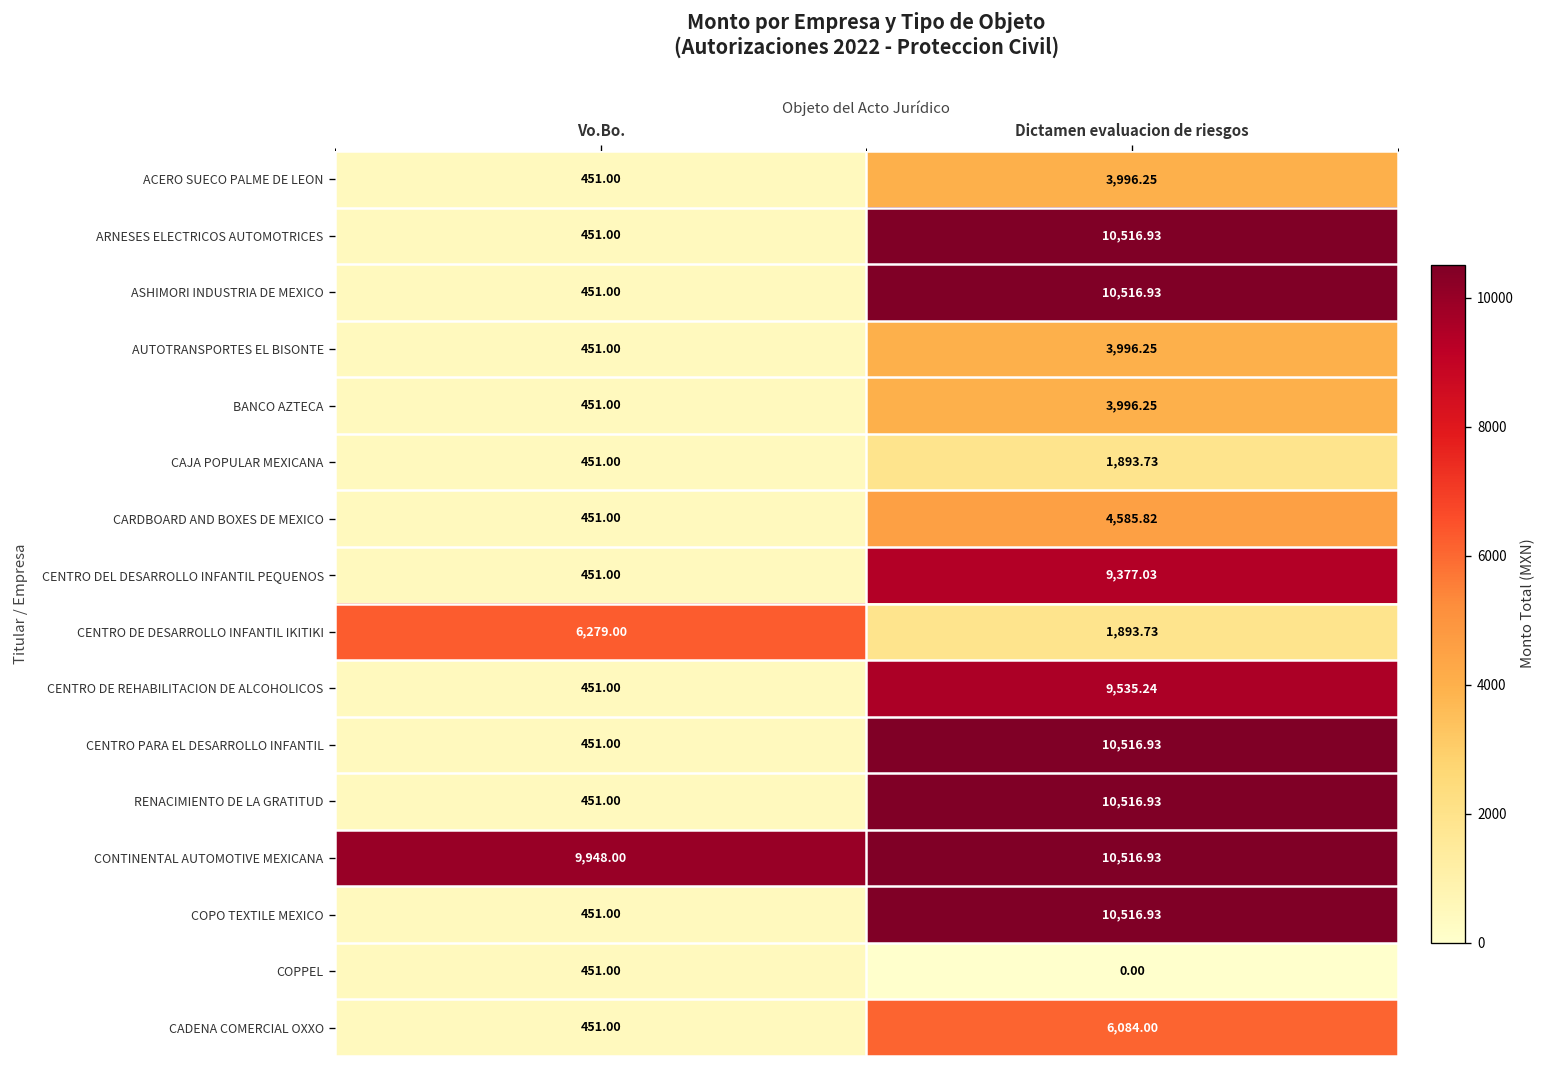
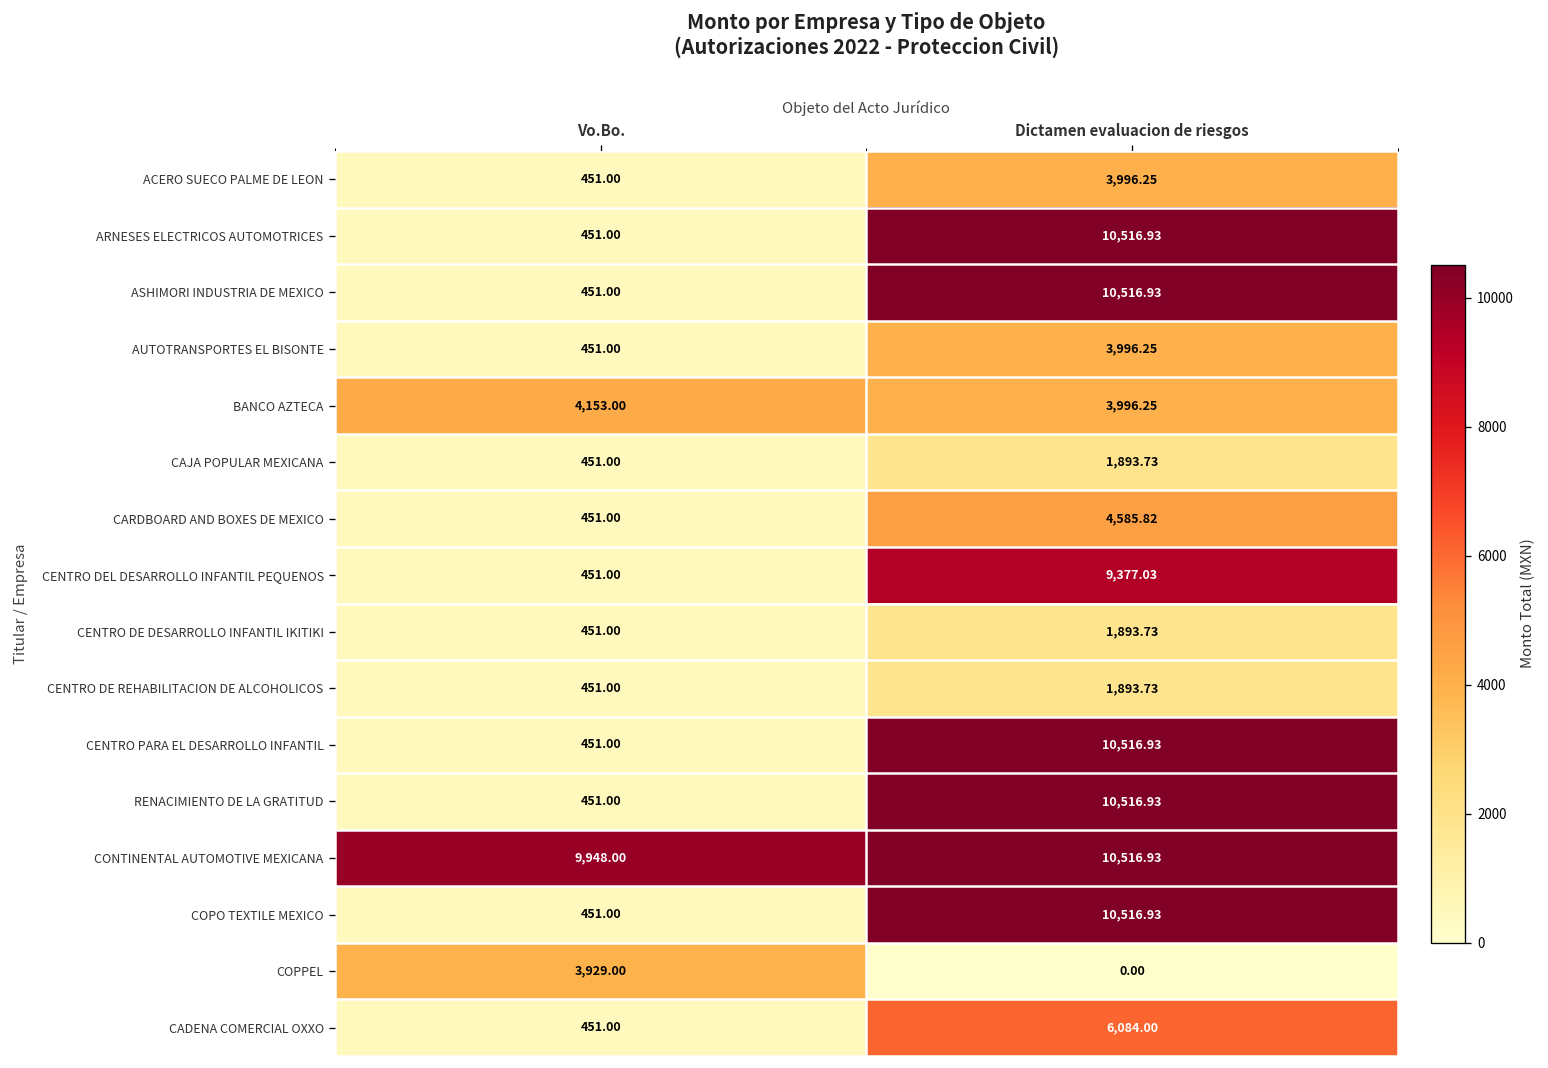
BANCO AZTECA, Vo.Bo.: 451.00 -> 4,153.00
CENTRO DE DESARROLLO INFANTIL IKITIKI, Vo.Bo.: 6,279.00 -> 451.00
CENTRO DE REHABILITACION DE ALCOHOLICOS, Dictamen evaluacion de riesgos: 9,535.24 -> 1,893.73
COPPEL, Vo.Bo.: 451.00 -> 3,929.00
